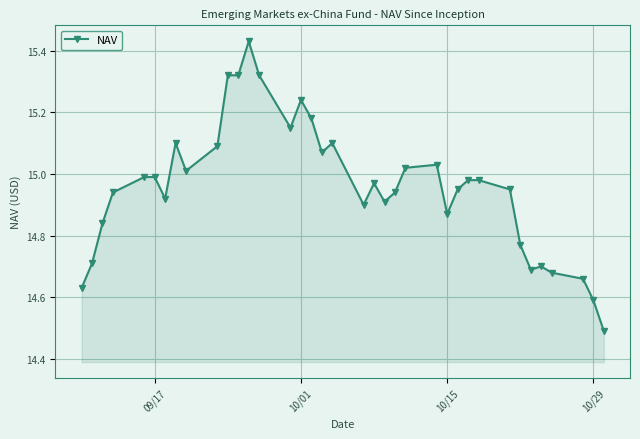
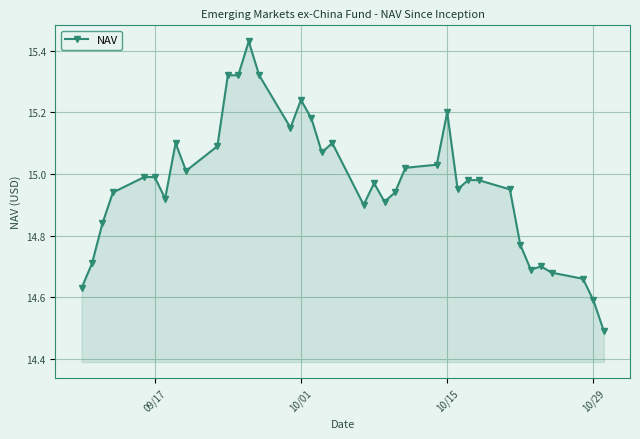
10/15: 14.87 -> 15.20
